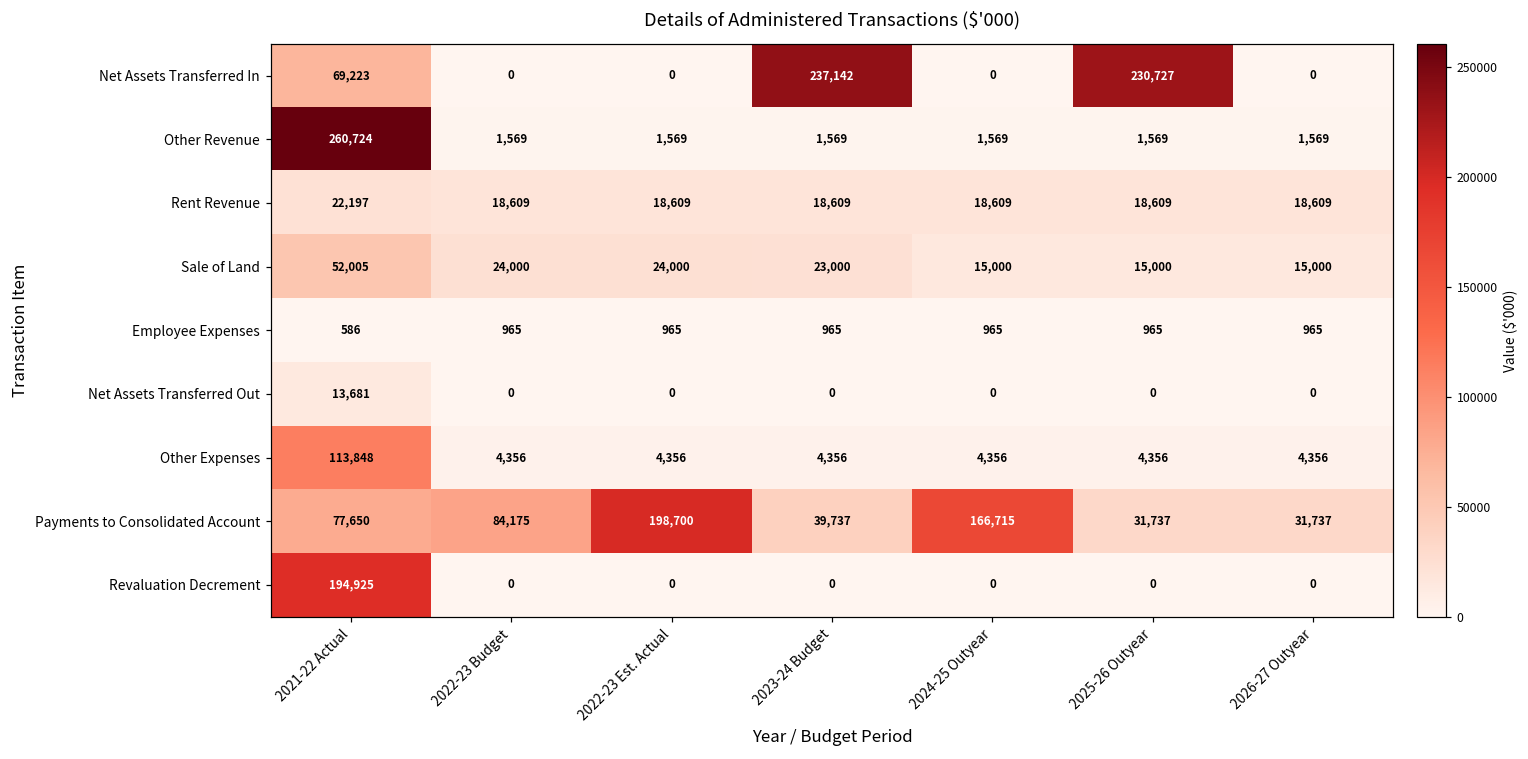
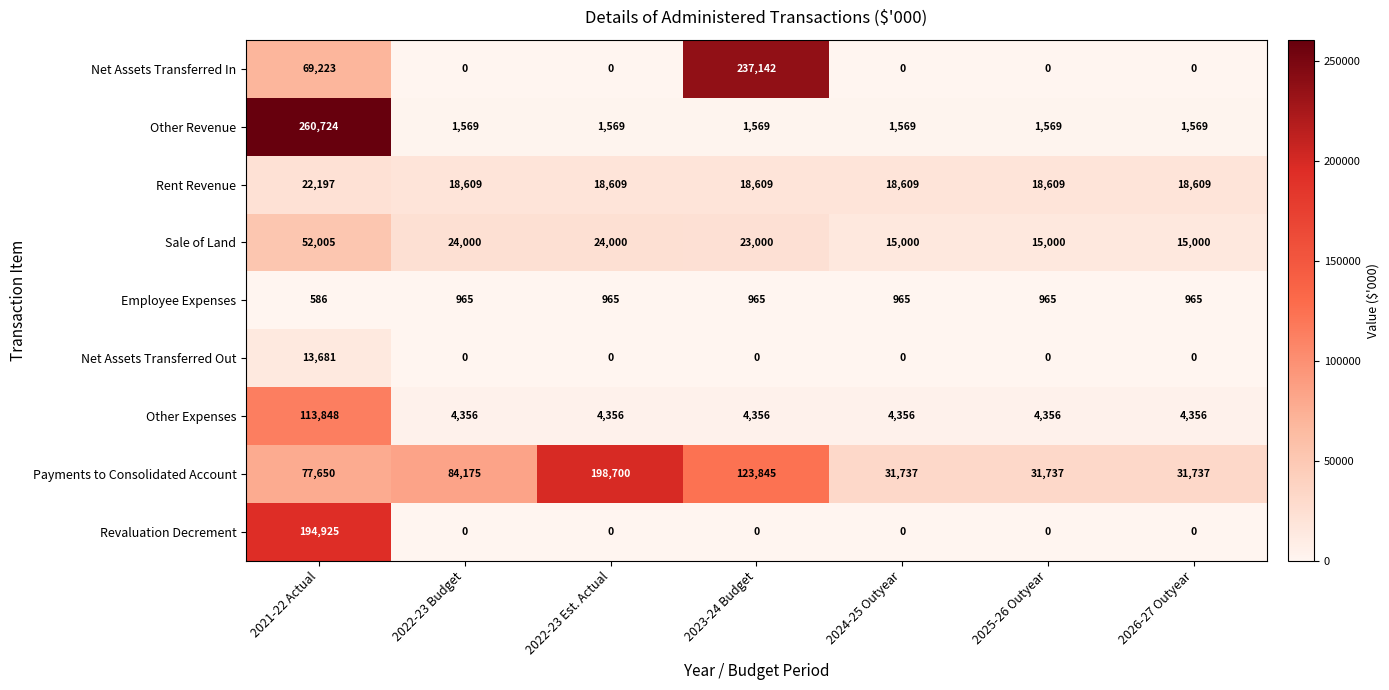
Net Assets Transferred In, 2025-26 Outyear: 230,727 -> 0
Payments to Consolidated Account, 2023-24 Budget: 39,737 -> 123,845
Payments to Consolidated Account, 2024-25 Outyear: 166,715 -> 31,737
